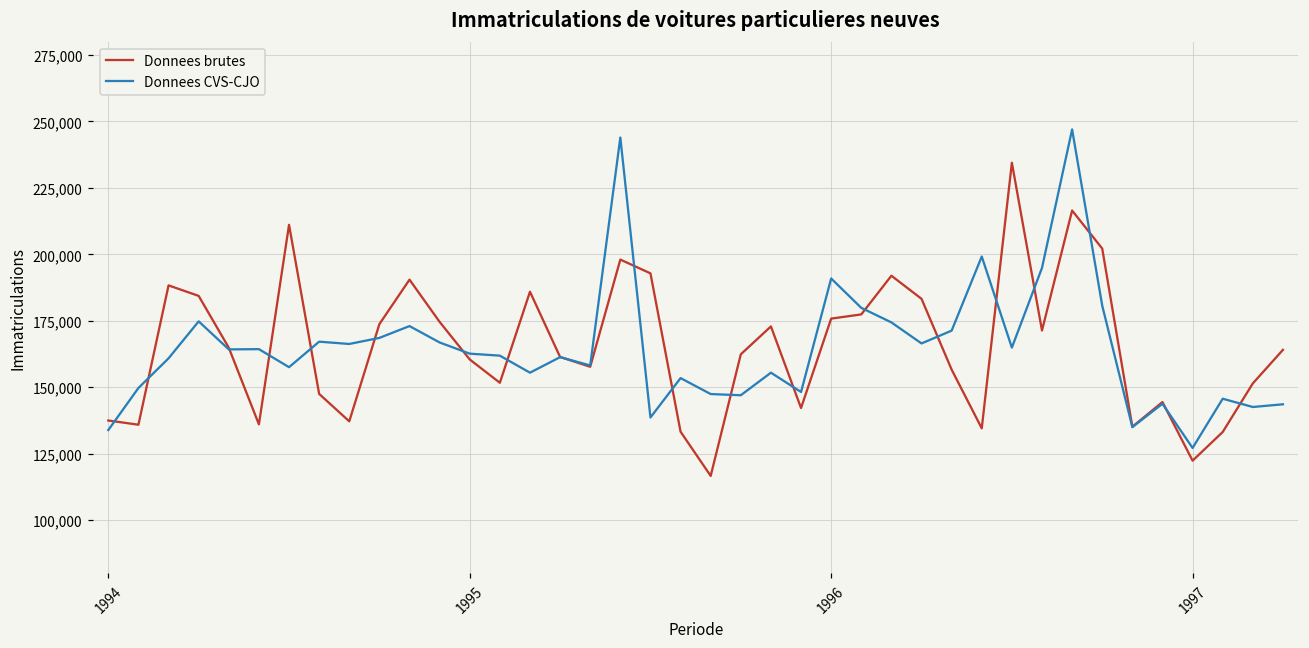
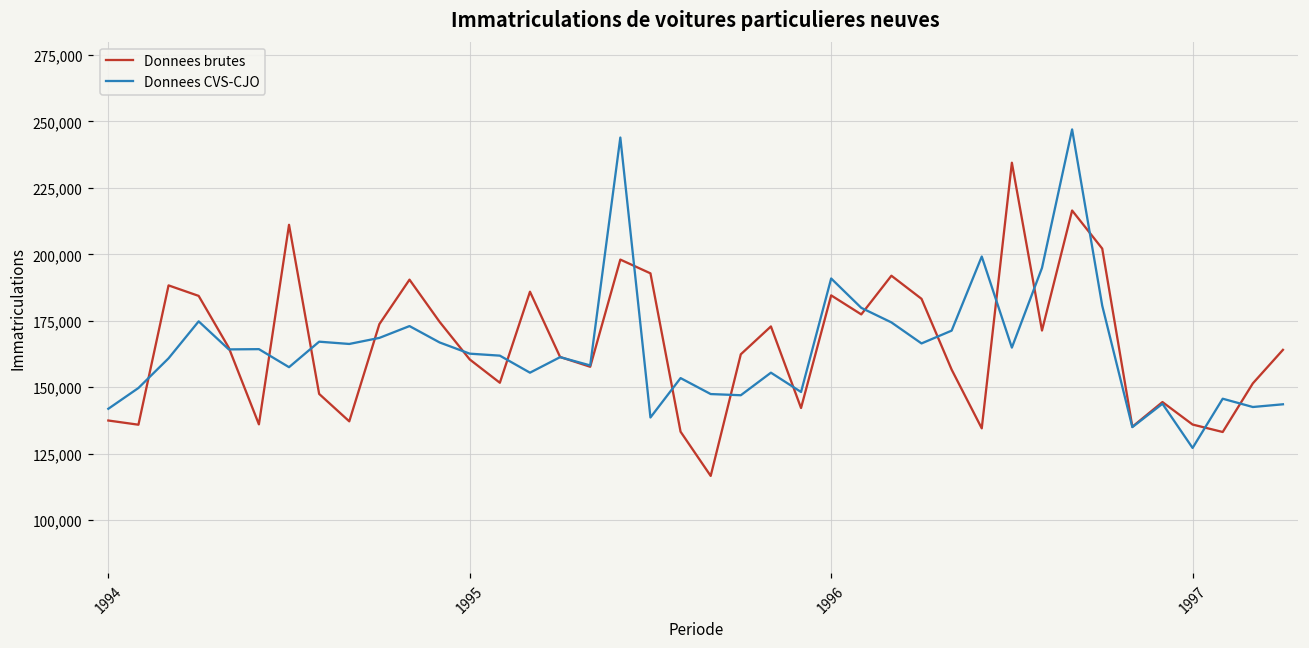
Donnees CVS-CJO, 1994: 134,000 -> 142,000
Donnees brutes, 1996: 176,000 -> 185,000
Donnees brutes, 1997: 122,000 -> 136,000
